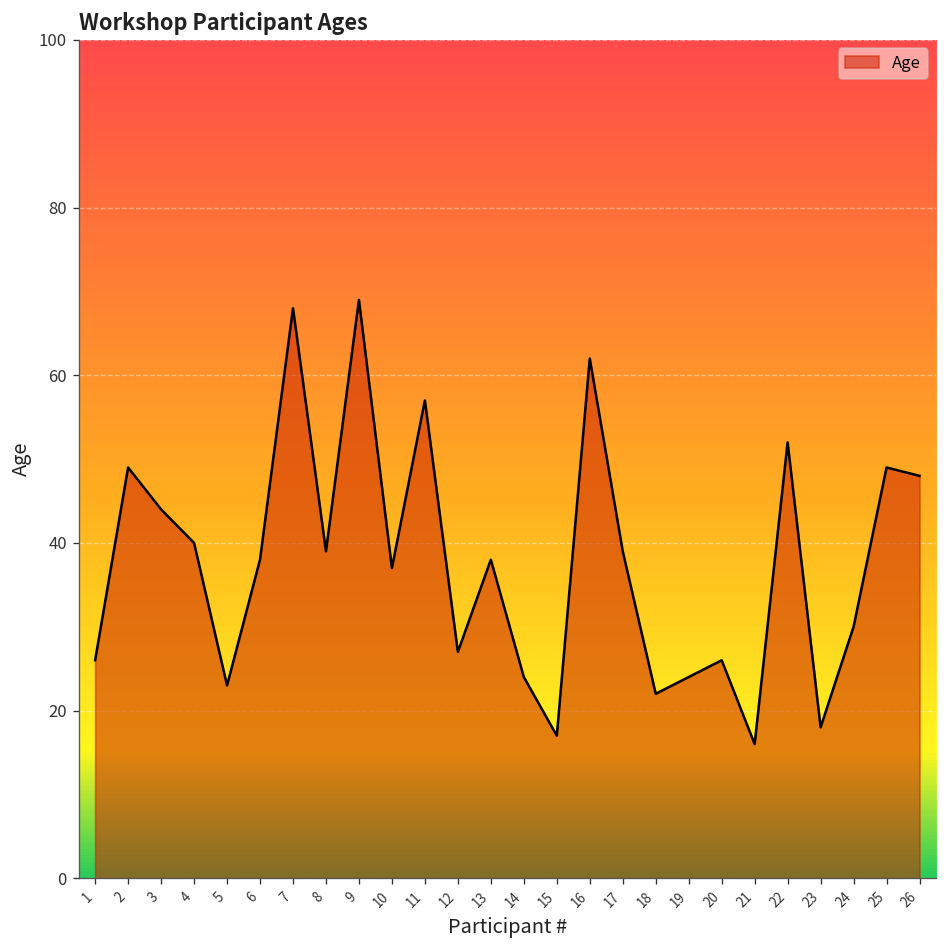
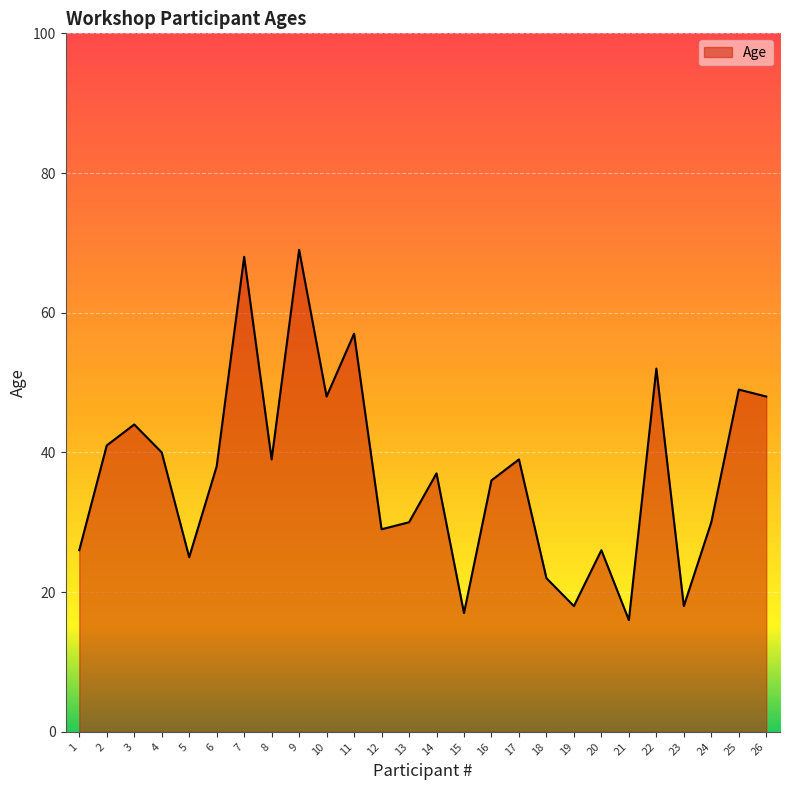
2: 49 -> 41
5: 23 -> 25
10: 37 -> 48
12: 27 -> 29
13: 38 -> 30
14: 24 -> 37
16: 62 -> 36
19: 24 -> 18
